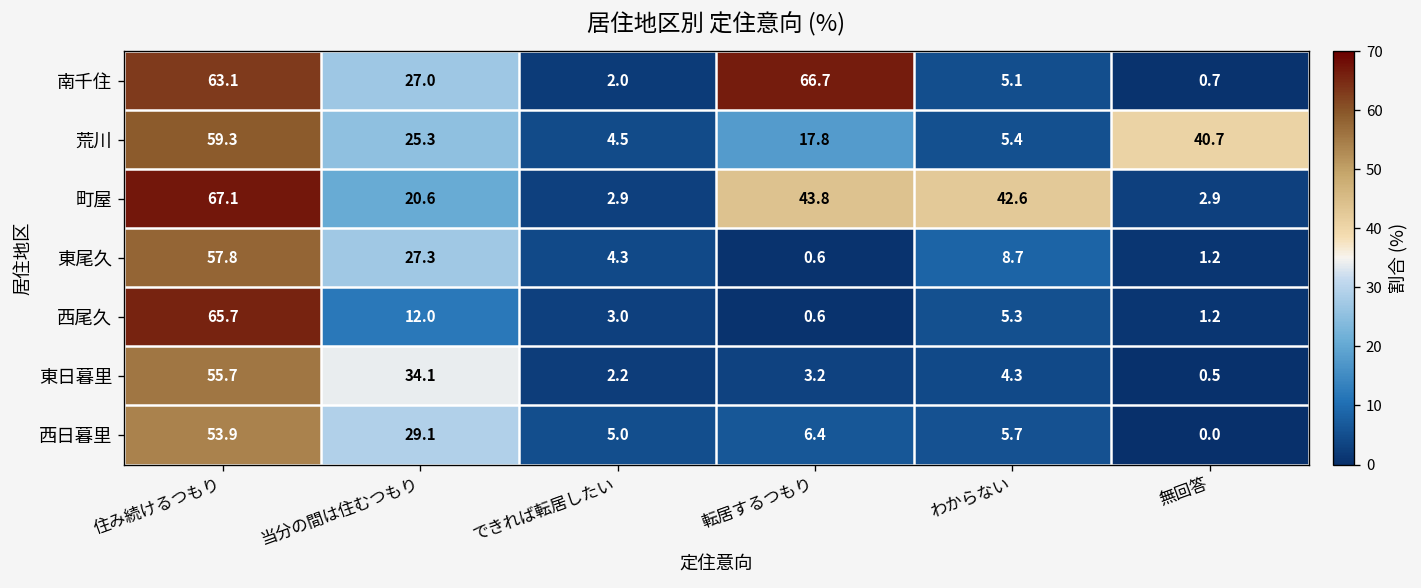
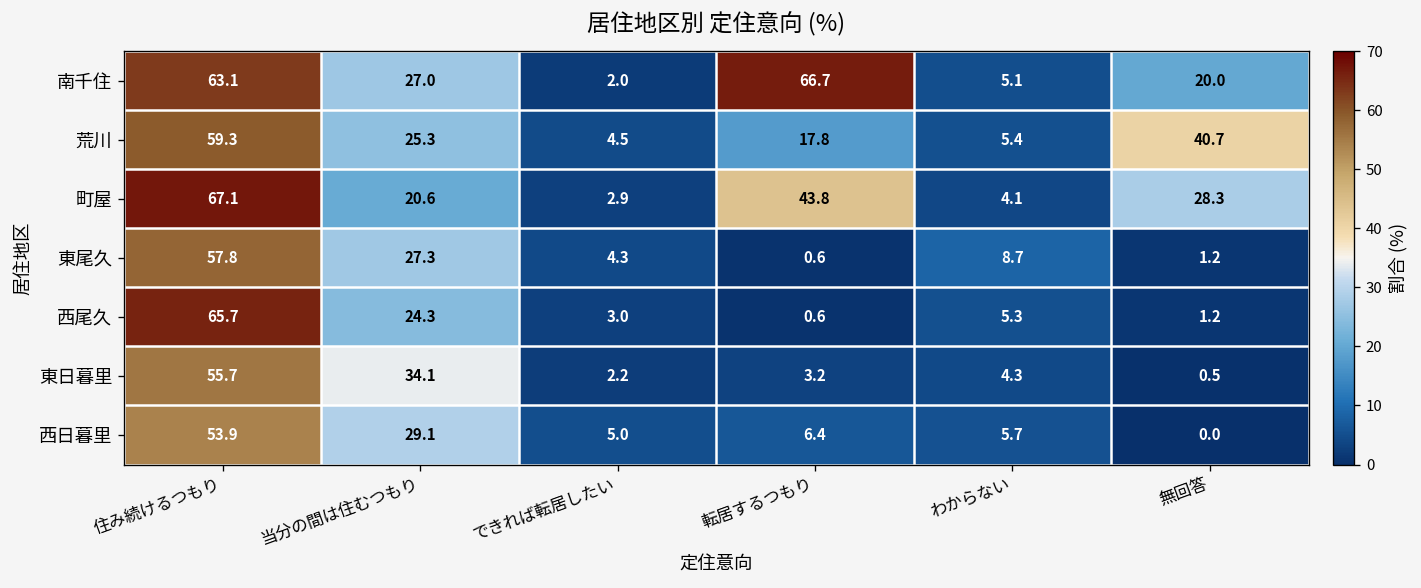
南千住, 無回答: 0.7 -> 20.0
町屋, わからない: 42.6 -> 4.1
町屋, 無回答: 2.9 -> 28.3
西尾久, 当分の間は住むつもり: 12.0 -> 24.3
